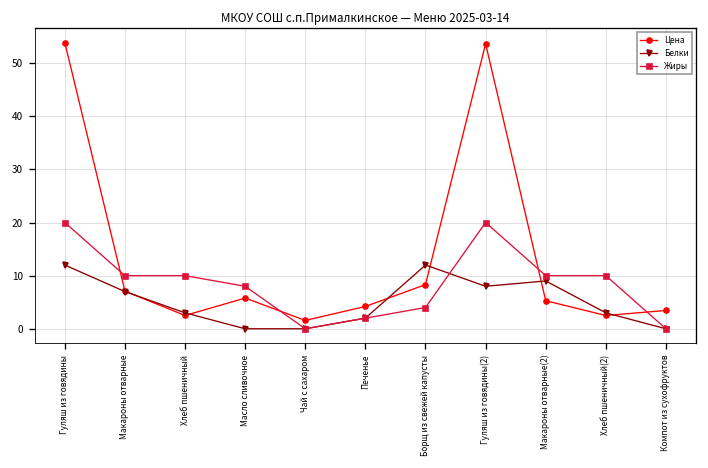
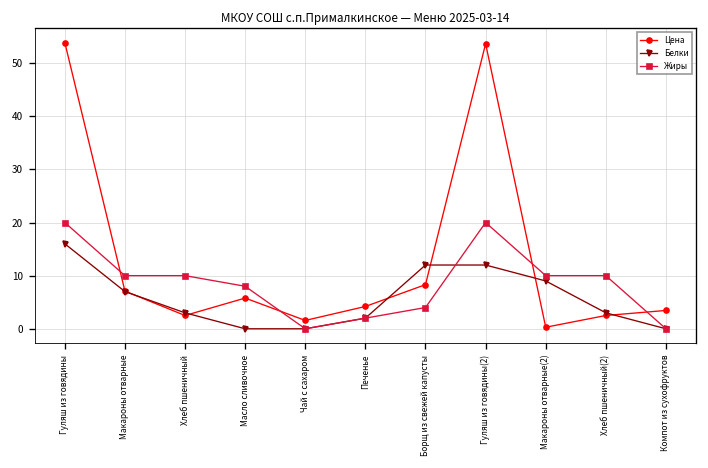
Белки, Гуляш из говядины: 12 -> 16
Белки, Гуляш из говядины(2): 8 -> 12
Цена, Макароны отварные(2): 5 -> 0
